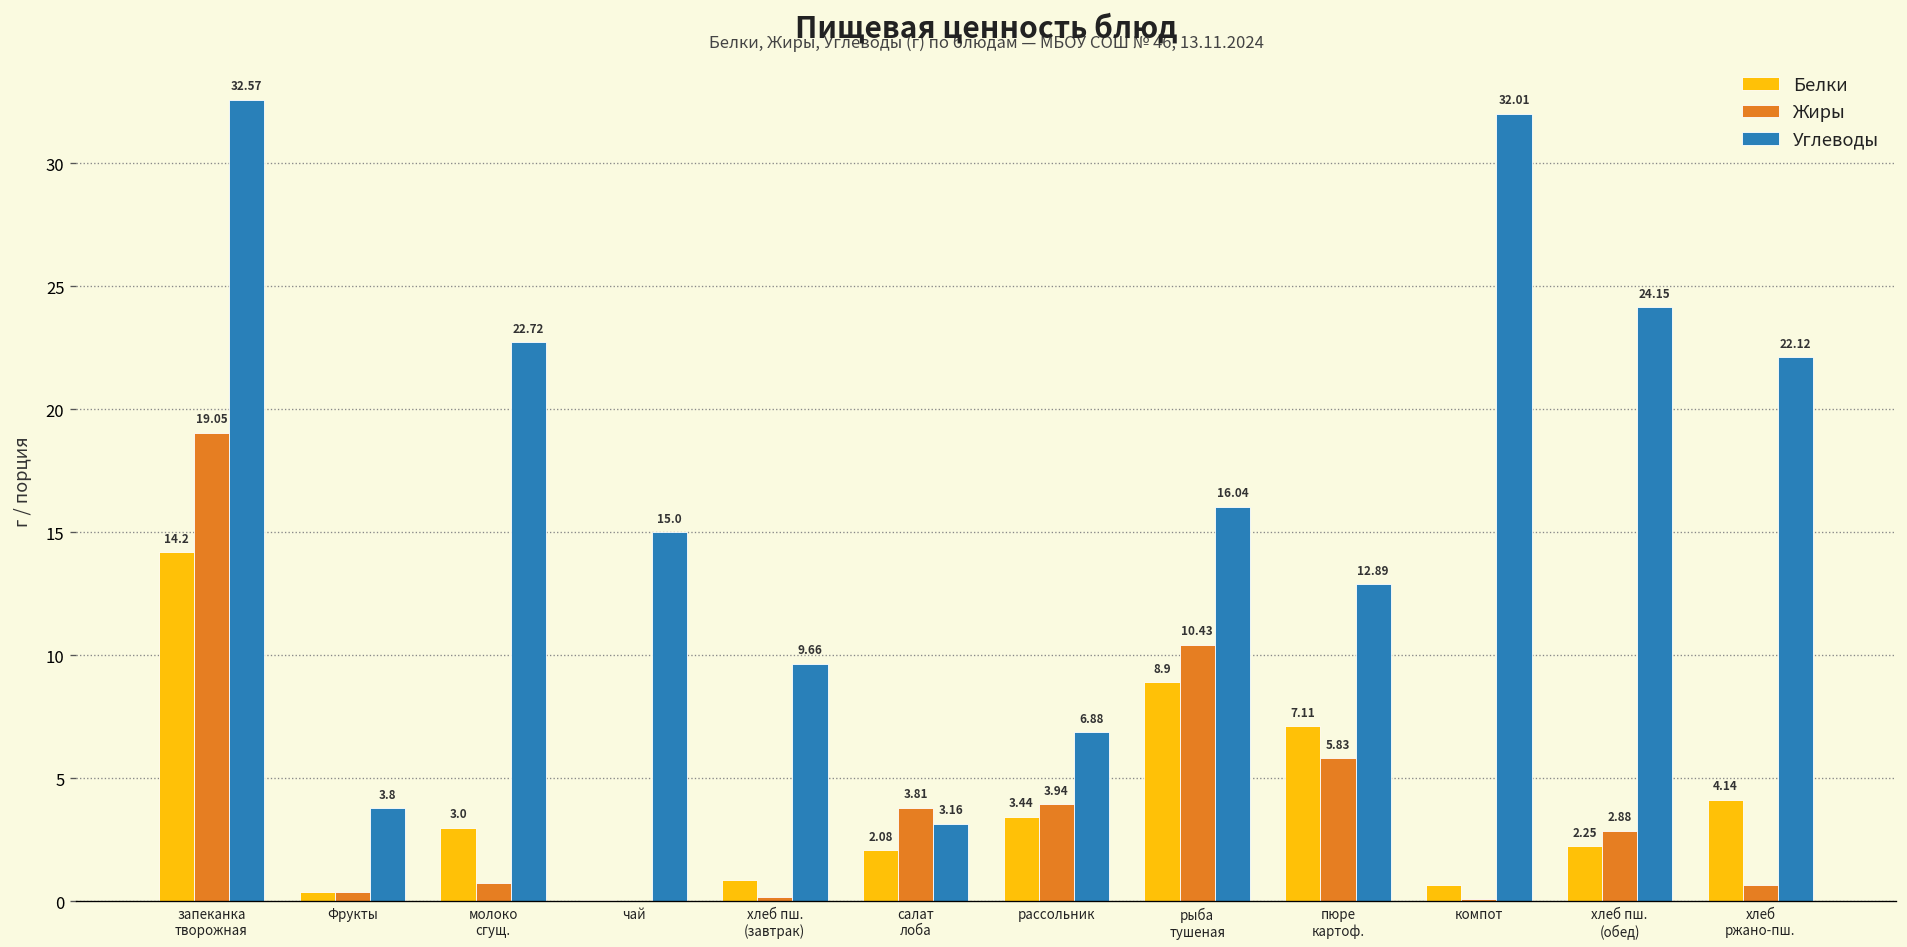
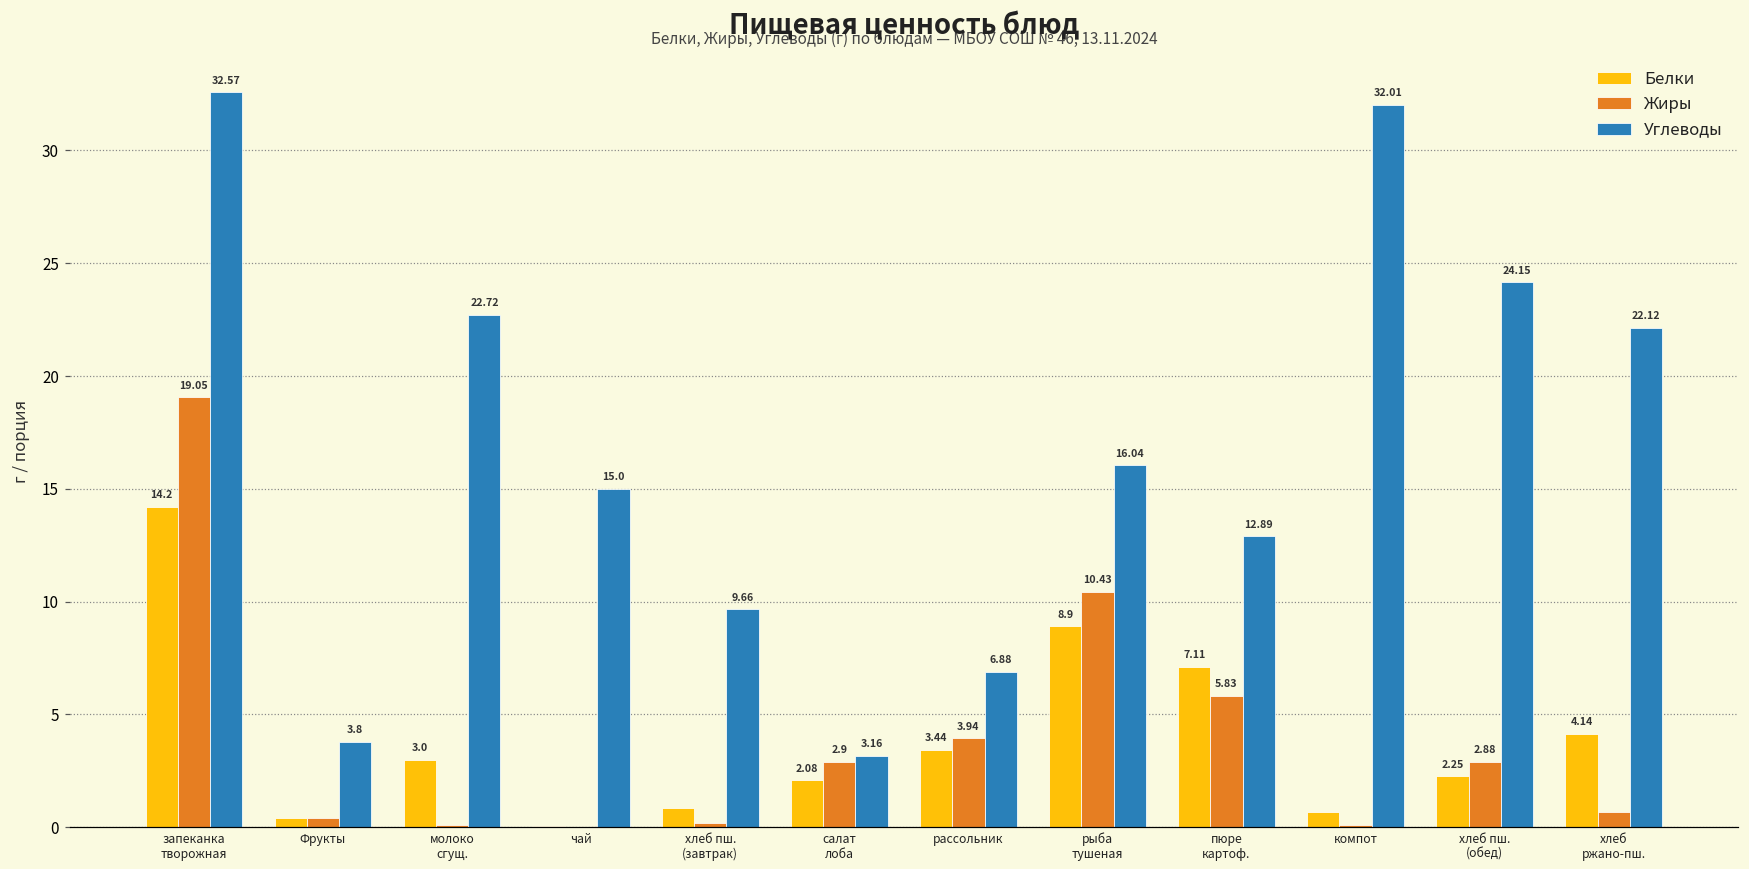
Жиры, молоко сгущ.: 0.7 -> 0.1
Жиры, салат лоба: 3.81 -> 2.9
